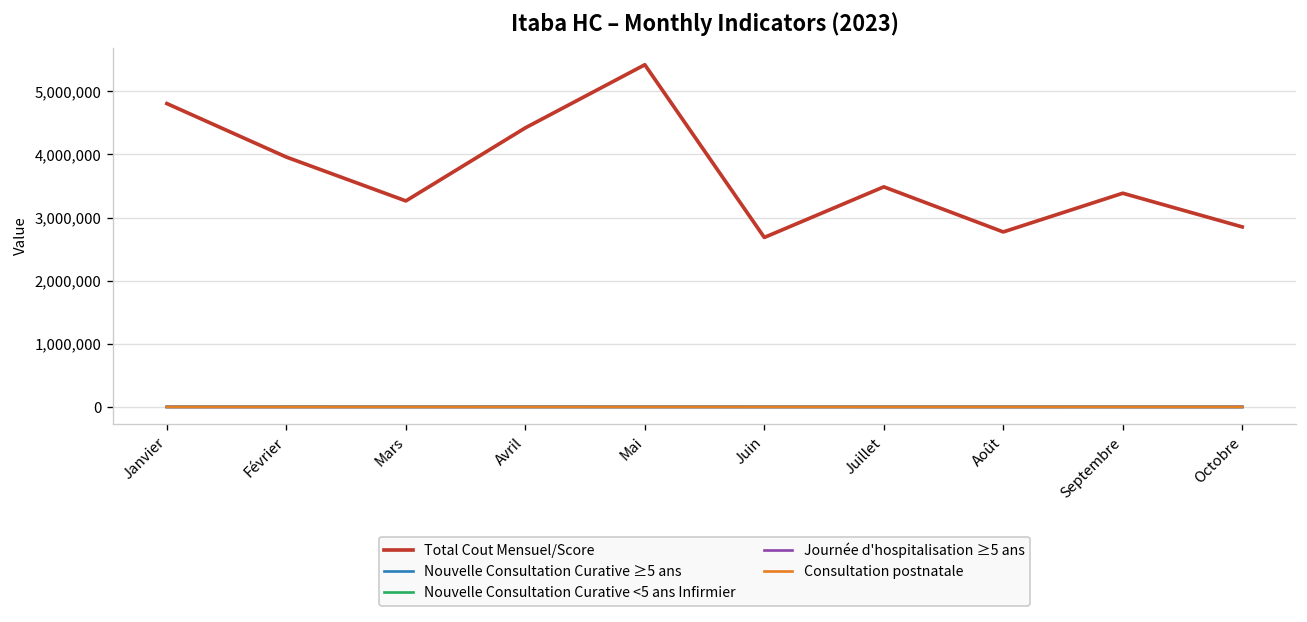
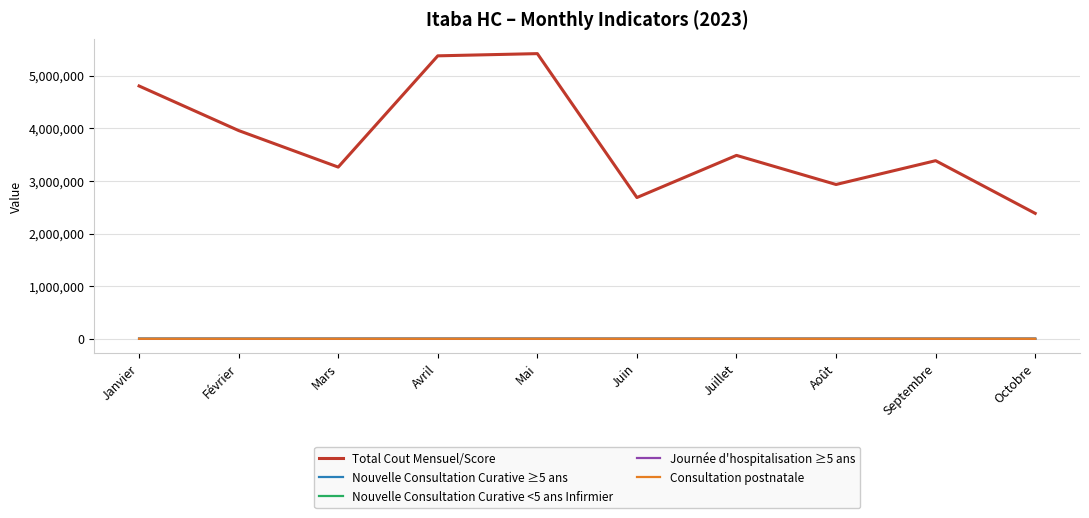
Total Cout Mensuel/Score, Avril: 4,400,000 -> 5,400,000
Total Cout Mensuel/Score, Août: 2,800,000 -> 2,900,000
Total Cout Mensuel/Score, Octobre: 2,900,000 -> 2,400,000
